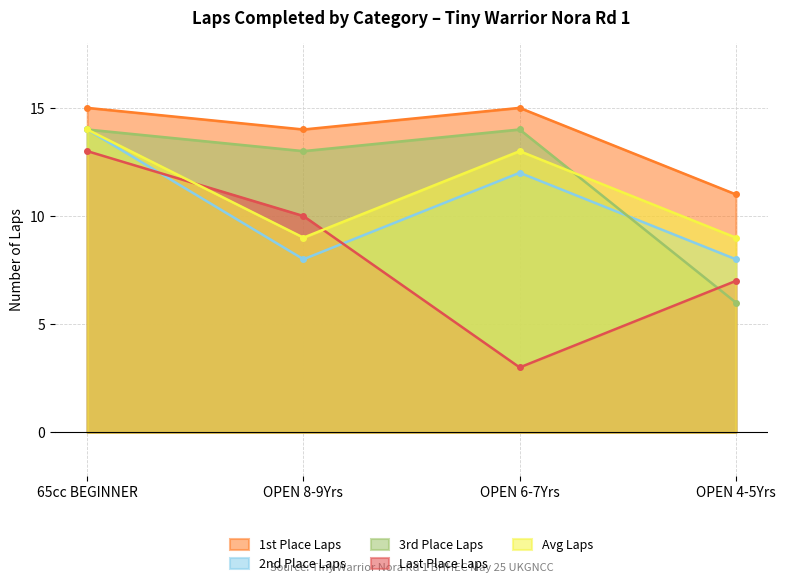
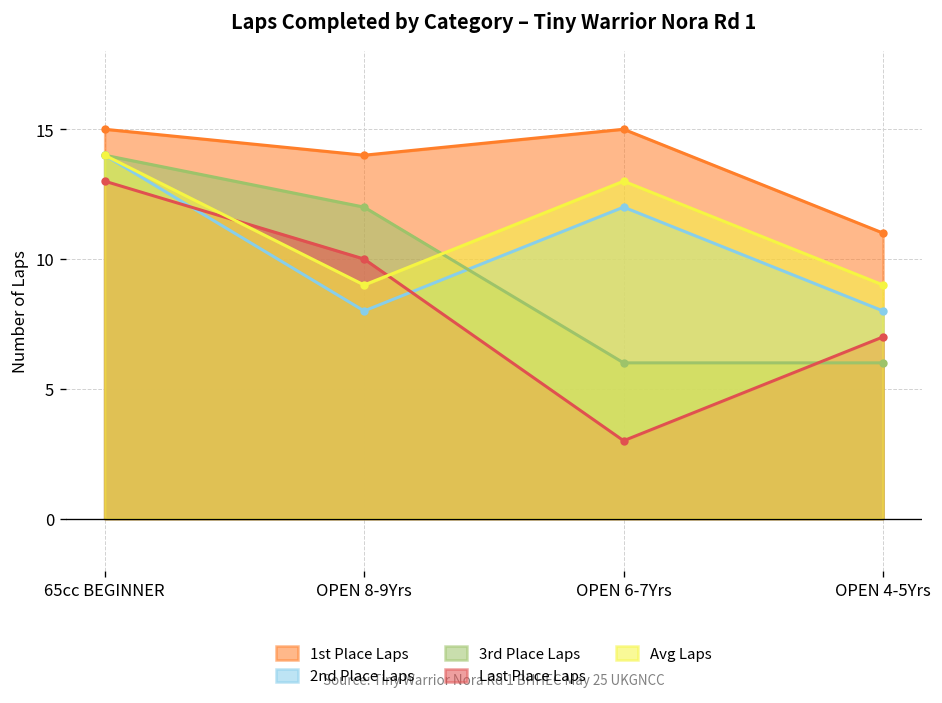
3rd Place Laps, OPEN 8-9Yrs: 13 -> 12
3rd Place Laps, OPEN 6-7Yrs: 14 -> 6
